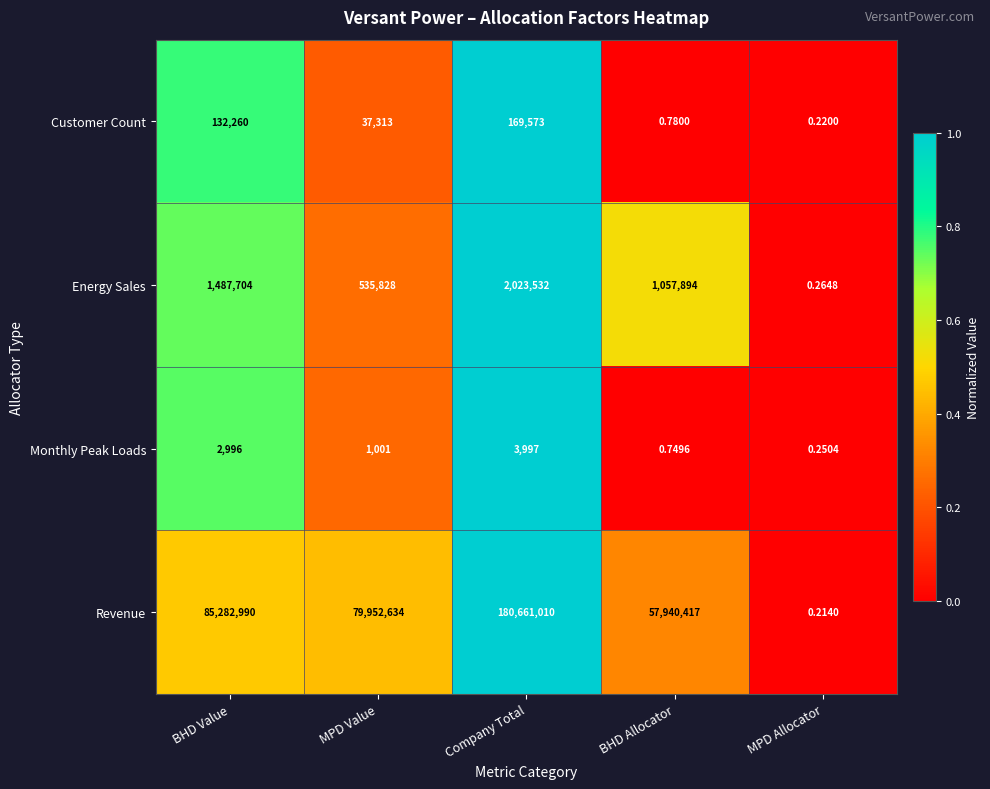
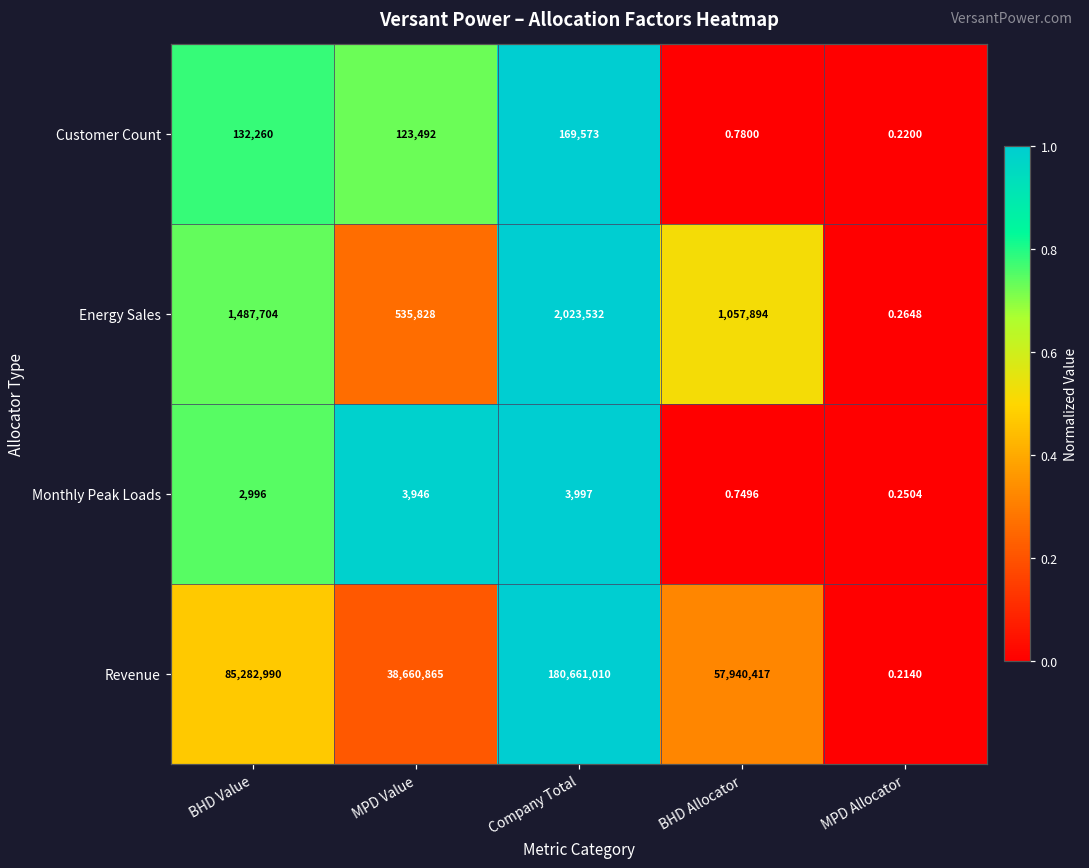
Customer Count, MPD Value: 37,313 -> 123,492
Monthly Peak Loads, MPD Value: 1,001 -> 3,946
Revenue, MPD Value: 79,952,634 -> 38,660,865
